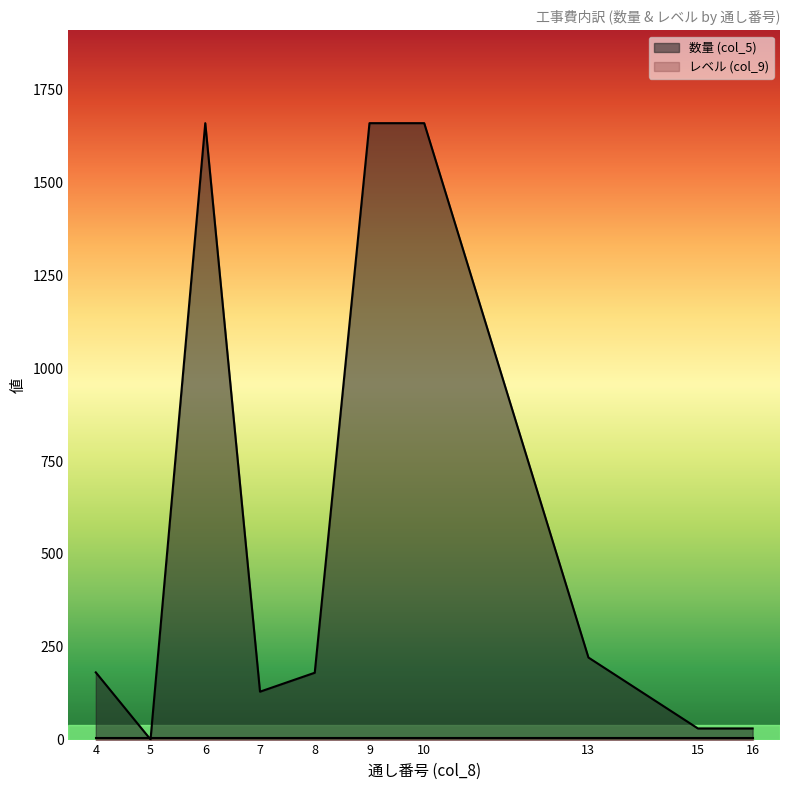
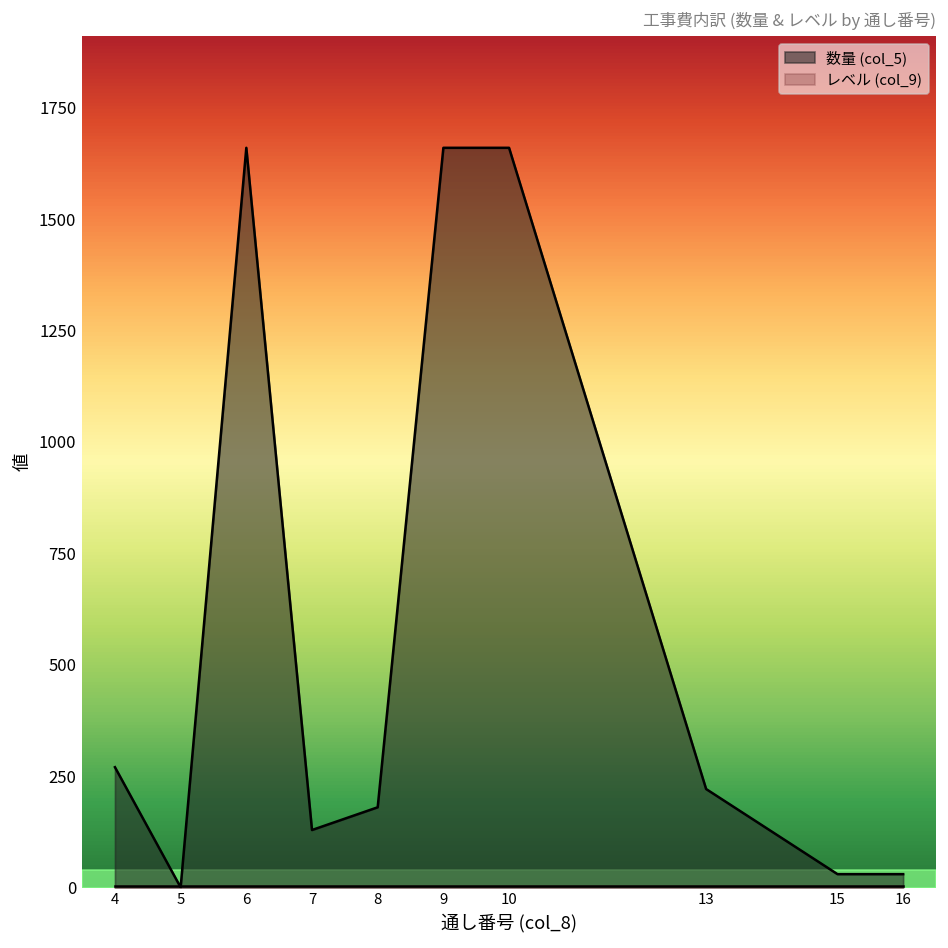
数量 (col_5), 4: 180 -> 270
